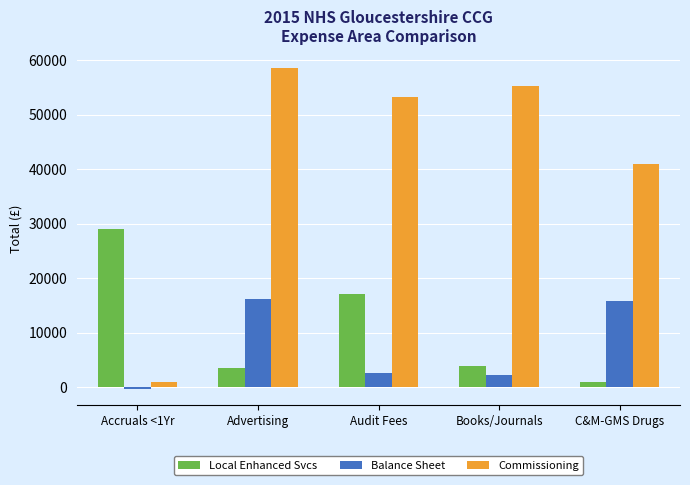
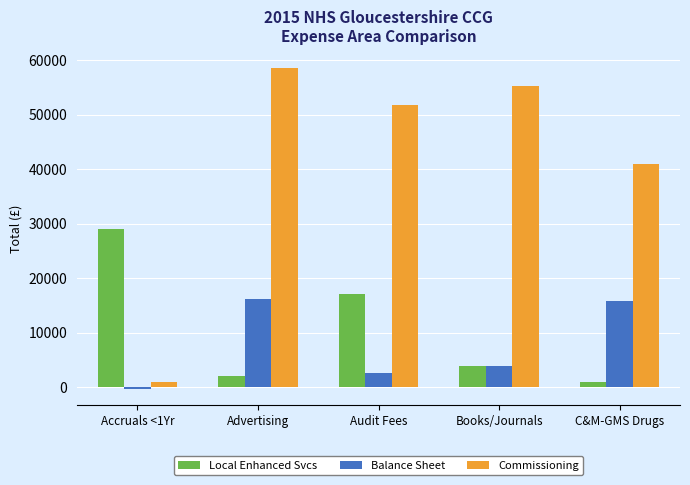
Local Enhanced Svcs, Advertising: 4000 -> 2000
Commissioning, Audit Fees: 53000 -> 52000
Balance Sheet, Books/Journals: 2000 -> 4000
